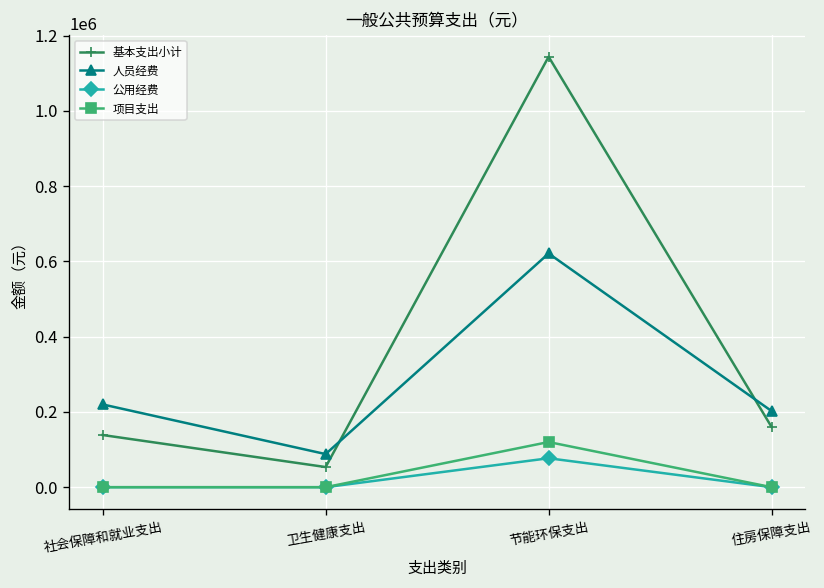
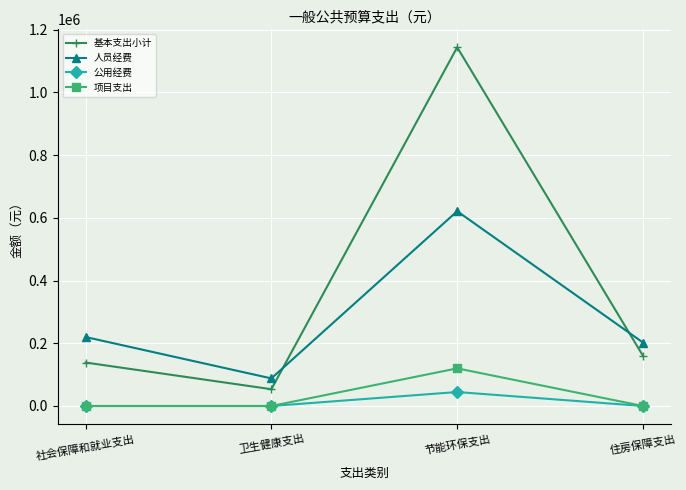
公用经费, 节能环保支出: 80000 -> 40000
